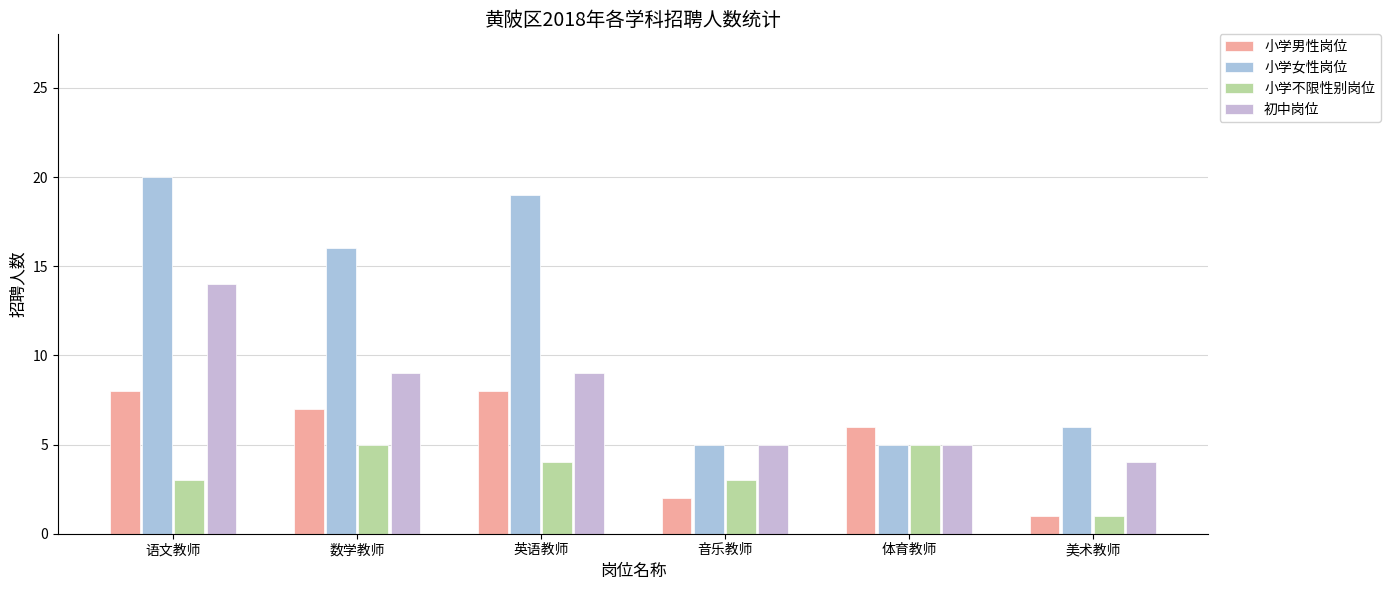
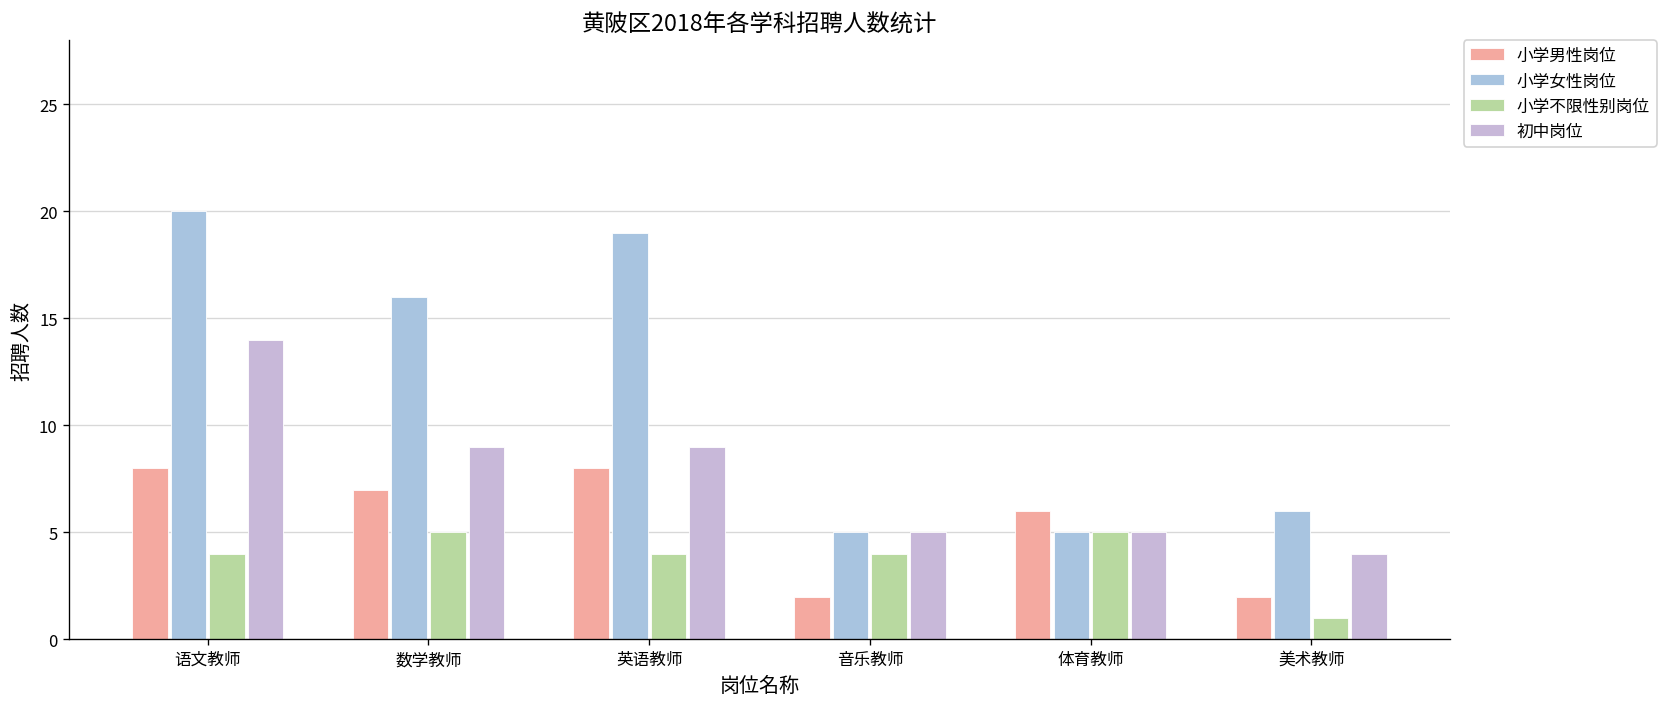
小学不限性别岗位, 语文教师: 3 -> 4
小学不限性别岗位, 音乐教师: 3 -> 4
小学男性岗位, 美术教师: 1 -> 2
